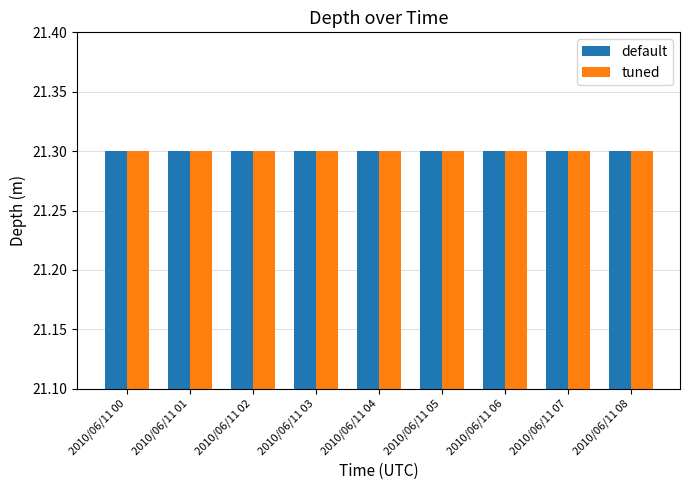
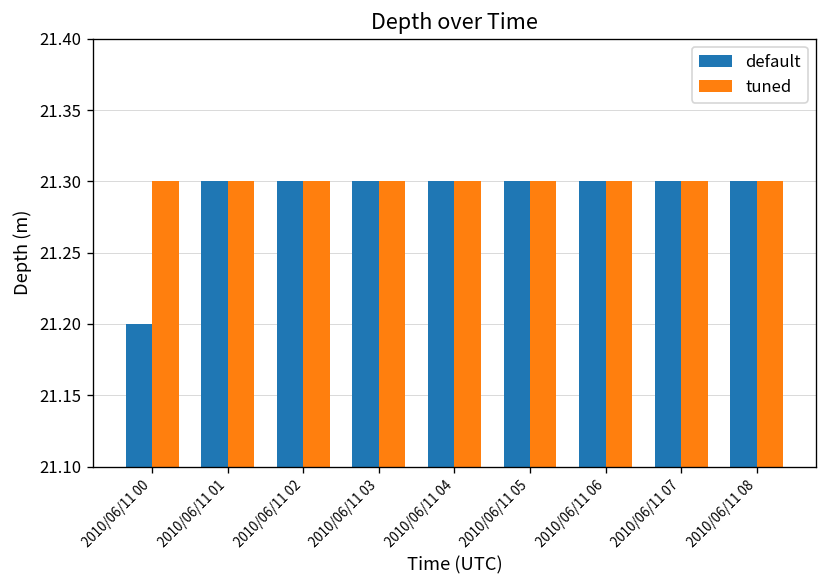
default, 2010/06/11 00: 21.3 -> 21.2
